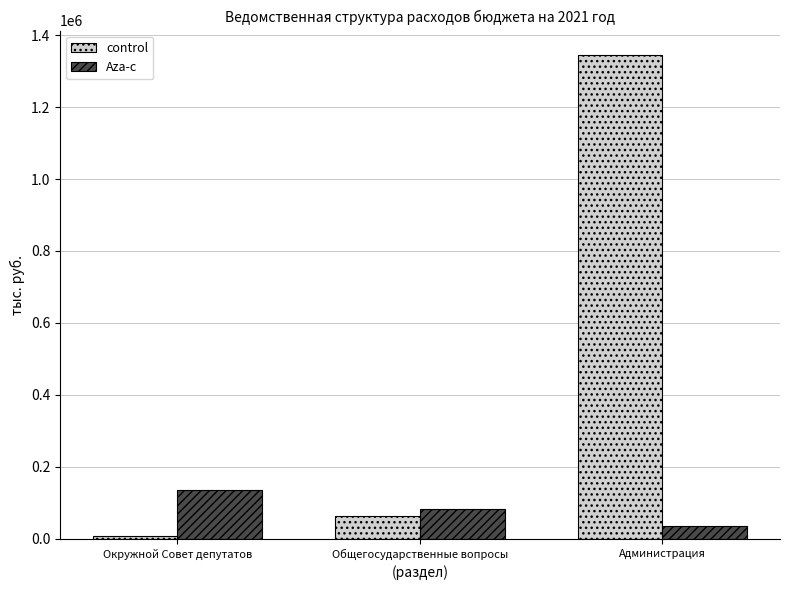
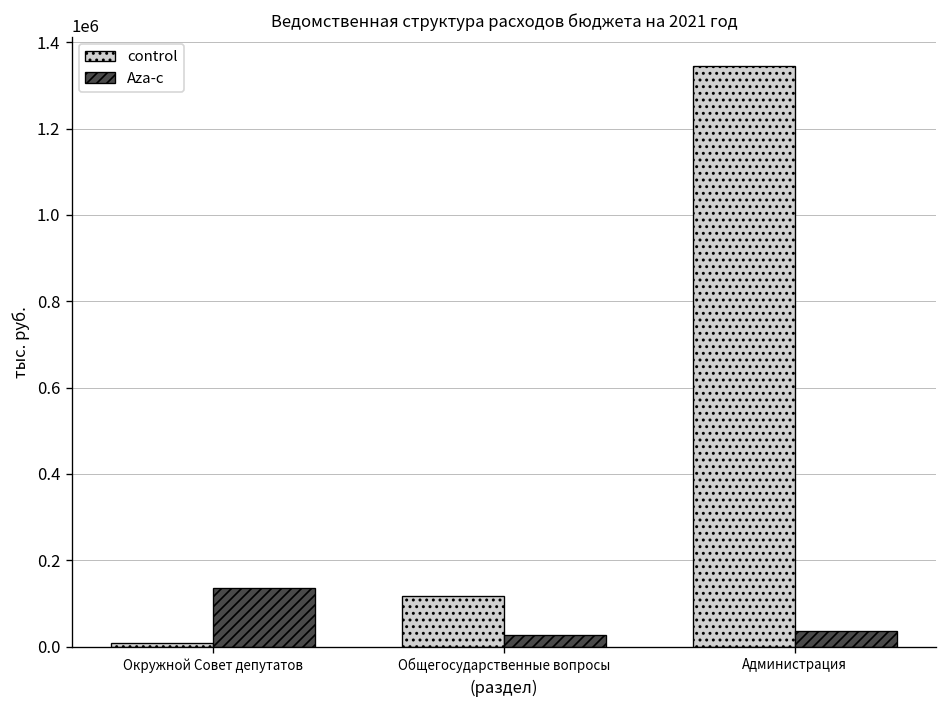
control, Общегосударственные вопросы: 60000 -> 120000
Aza-c, Общегосударственные вопросы: 80000 -> 30000
